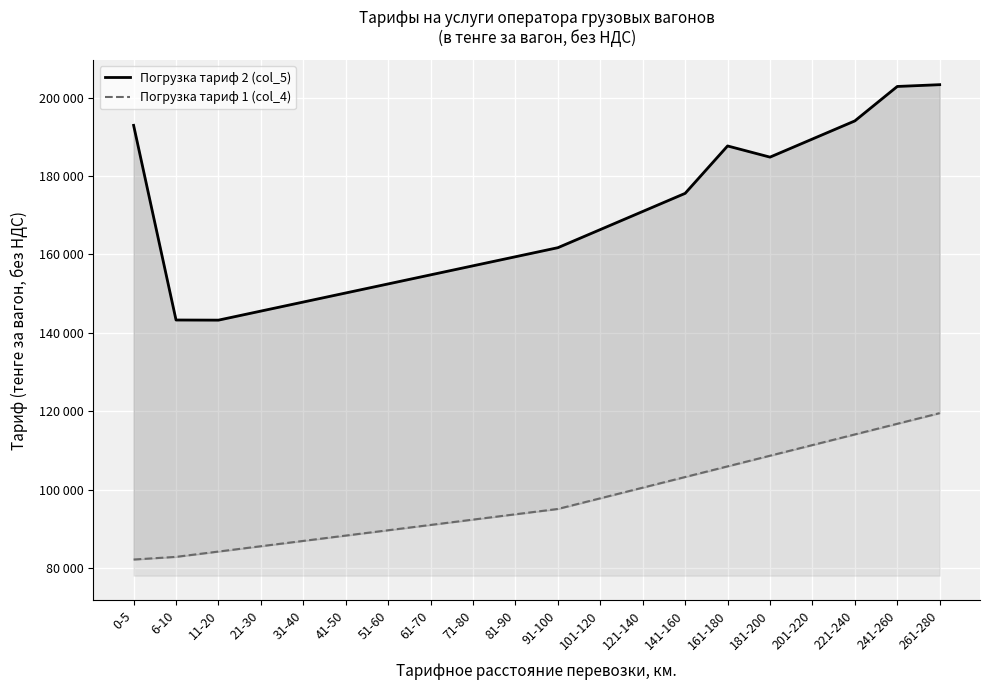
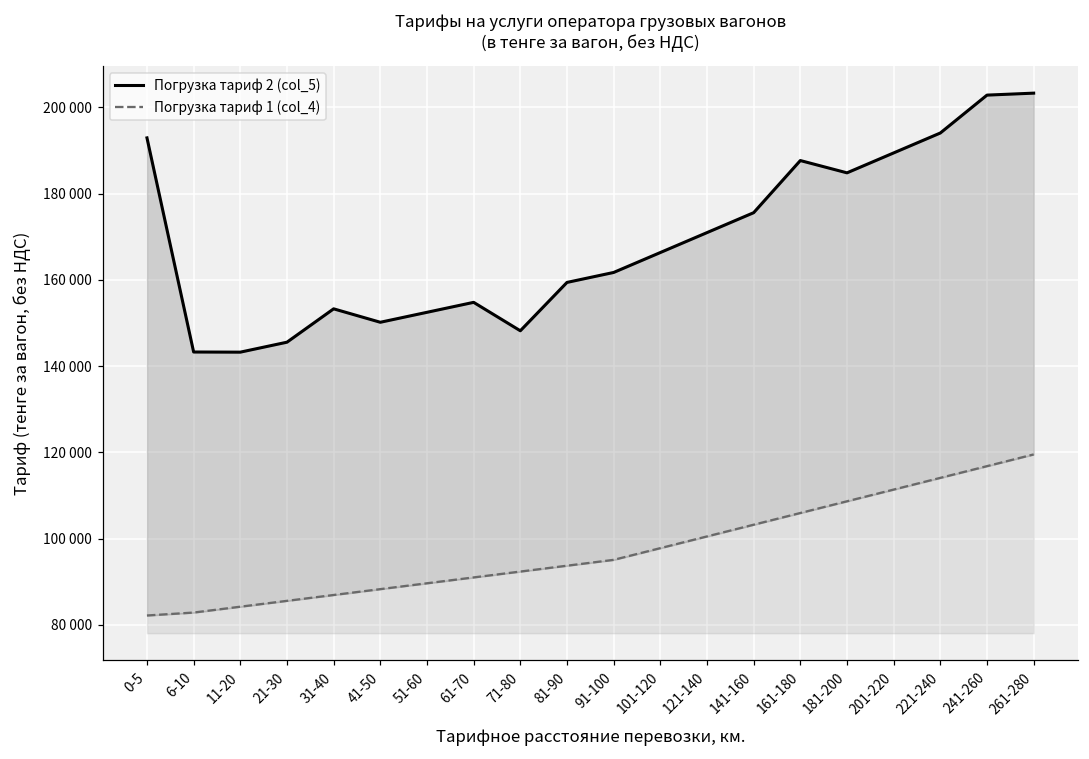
Погрузка тариф 2 (col_5), 31-40: 148000 -> 153000
Погрузка тариф 2 (col_5), 71-80: 157000 -> 148000
